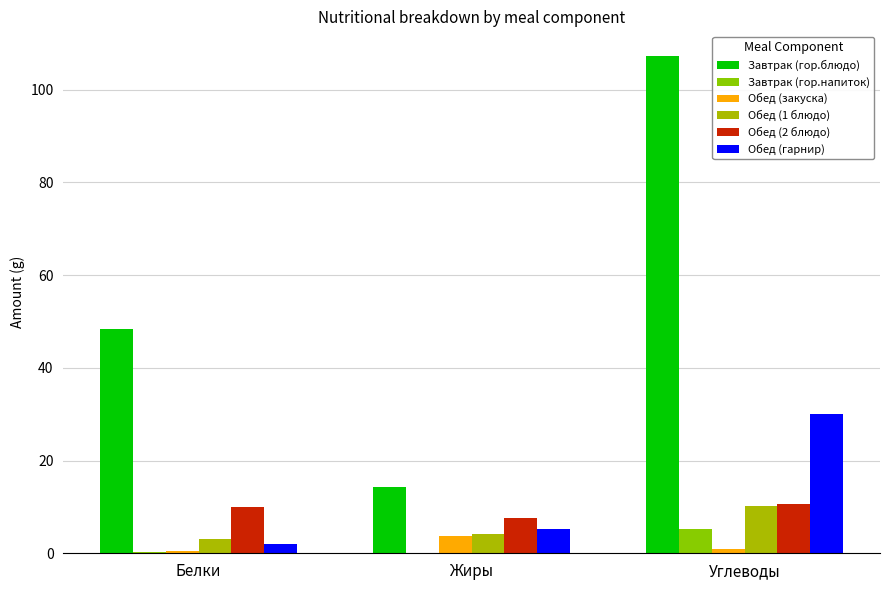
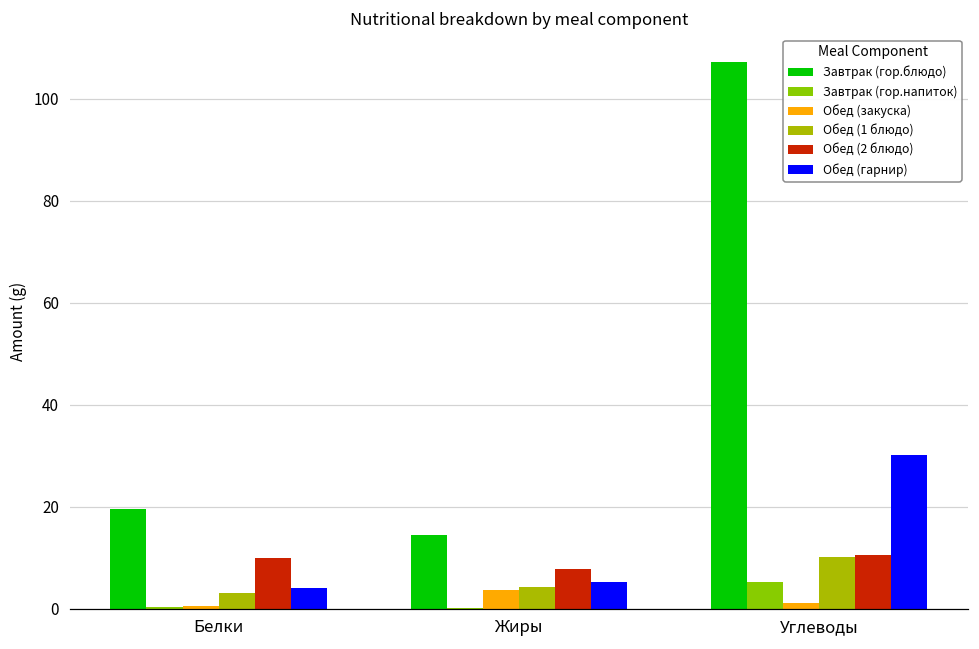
Завтрак (гор.блюдо), Белки: 48 -> 20
Обед (гарнир), Белки: 2 -> 4
